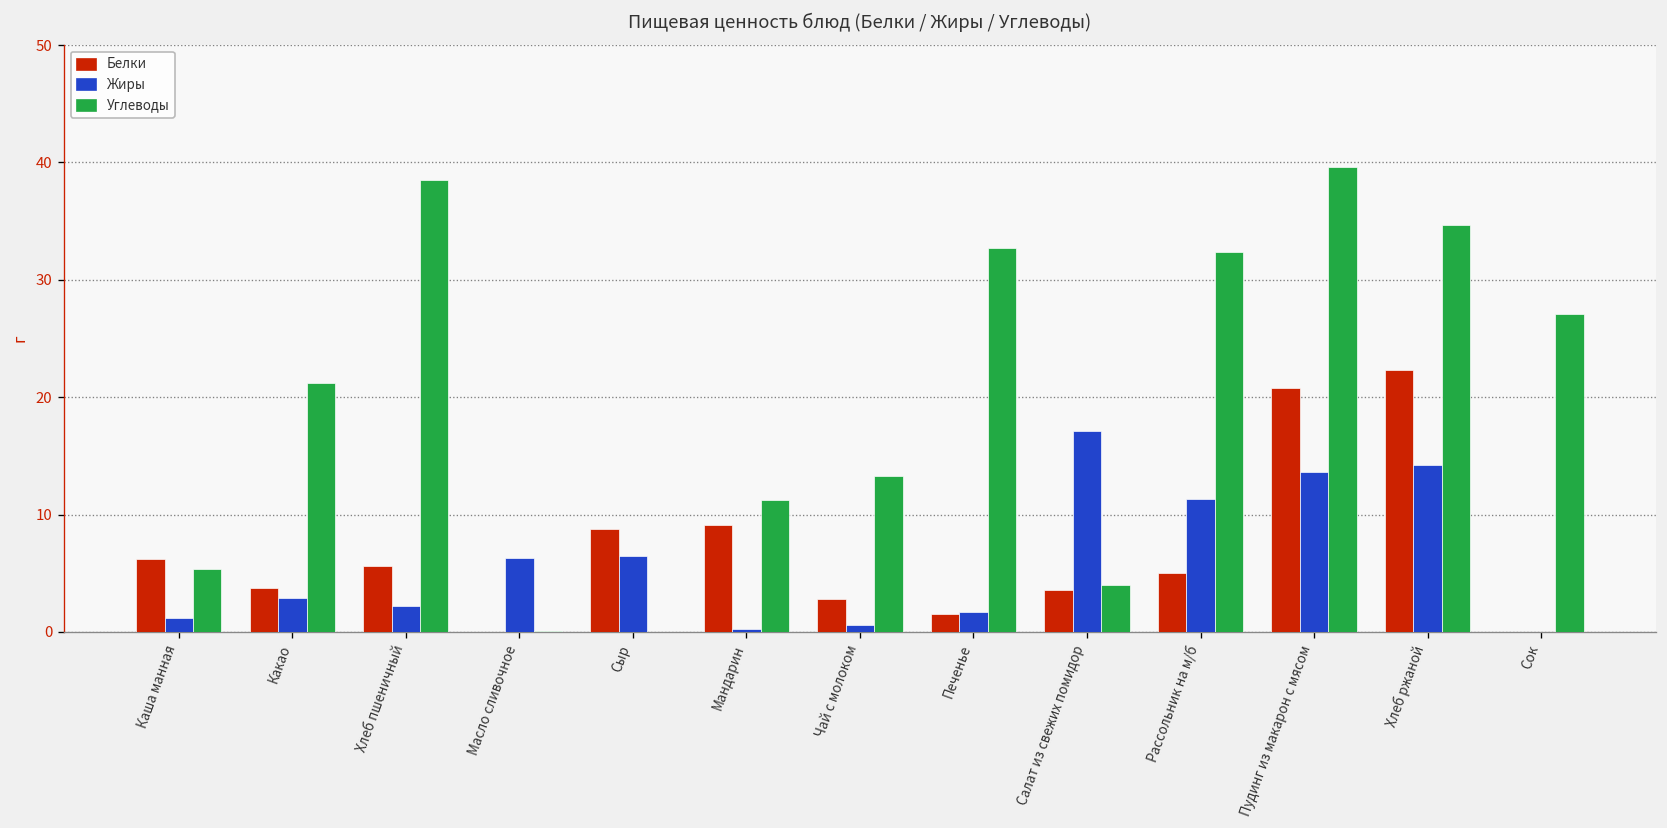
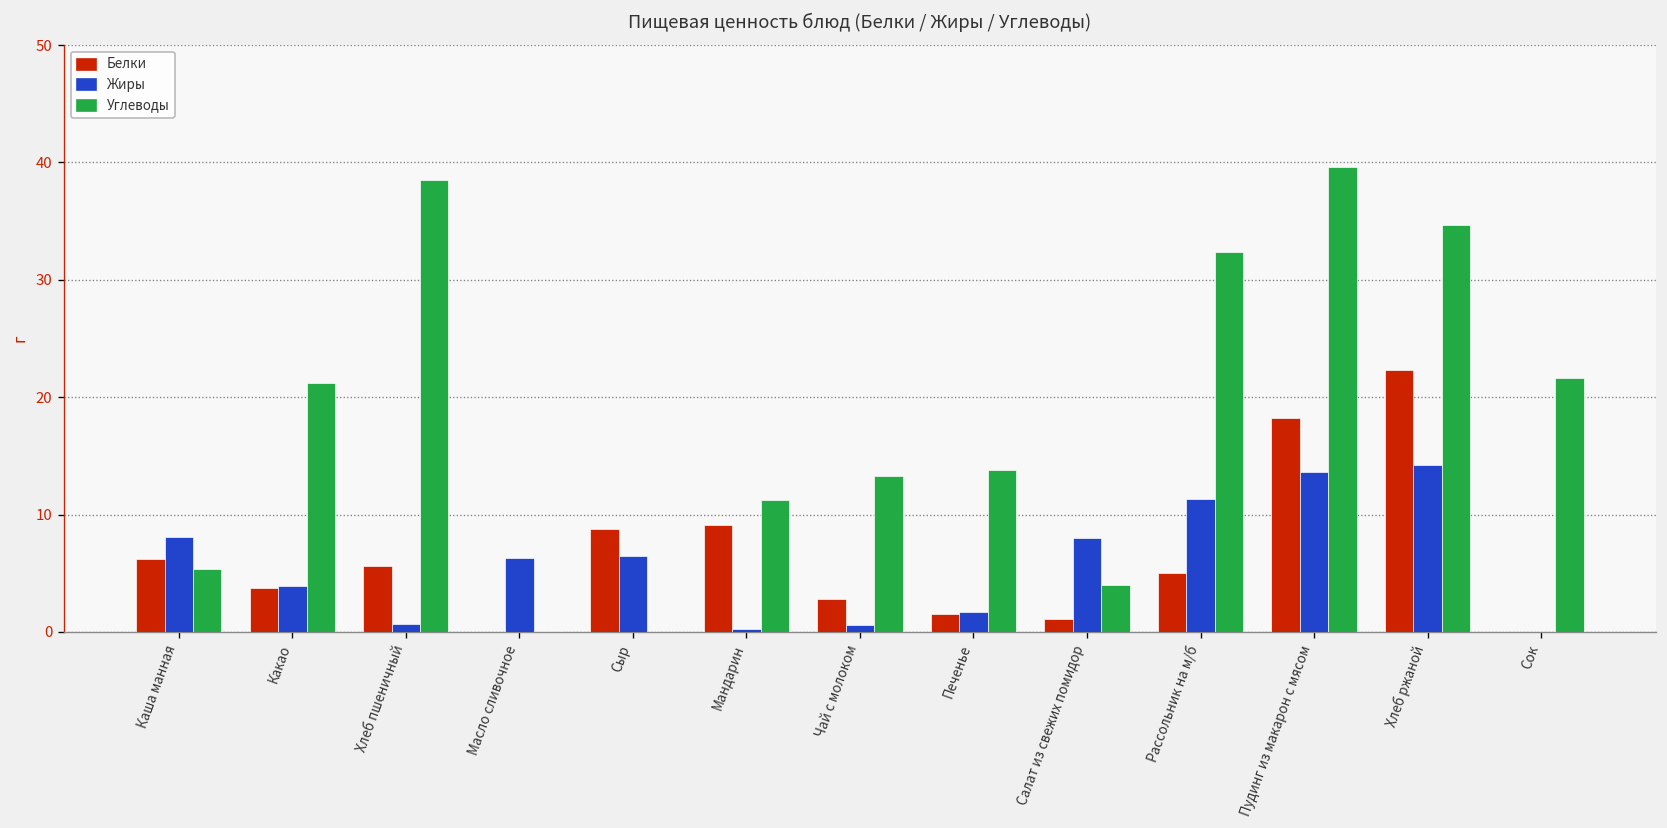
Жиры, Каша манная: 1 -> 8
Жиры, Какао: 3 -> 4
Жиры, Хлеб пшеничный: 2 -> 1
Углеводы, Печенье: 33 -> 14
Белки, Салат из свежих помидор: 4 -> 1
Жиры, Салат из свежих помидор: 17 -> 8
Белки, Пудинг из макарон с мясом: 21 -> 18
Углеводы, Сок: 27 -> 22
